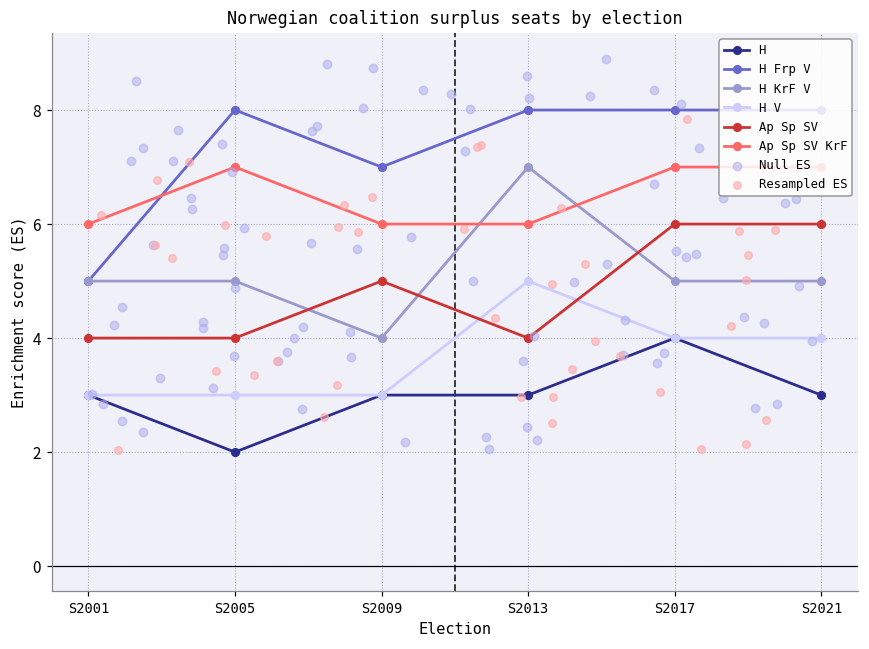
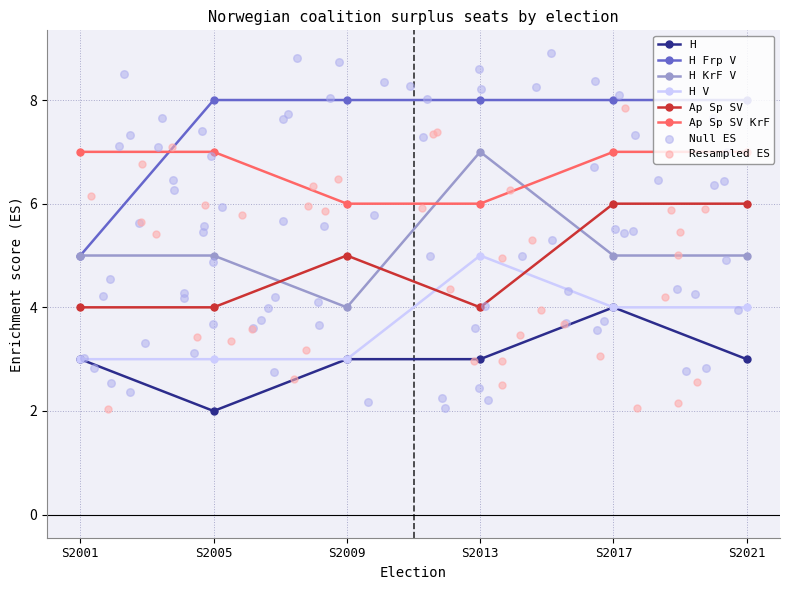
Ap Sp SV KrF, S2001: 6 -> 7
H Frp V, S2009: 7 -> 8
